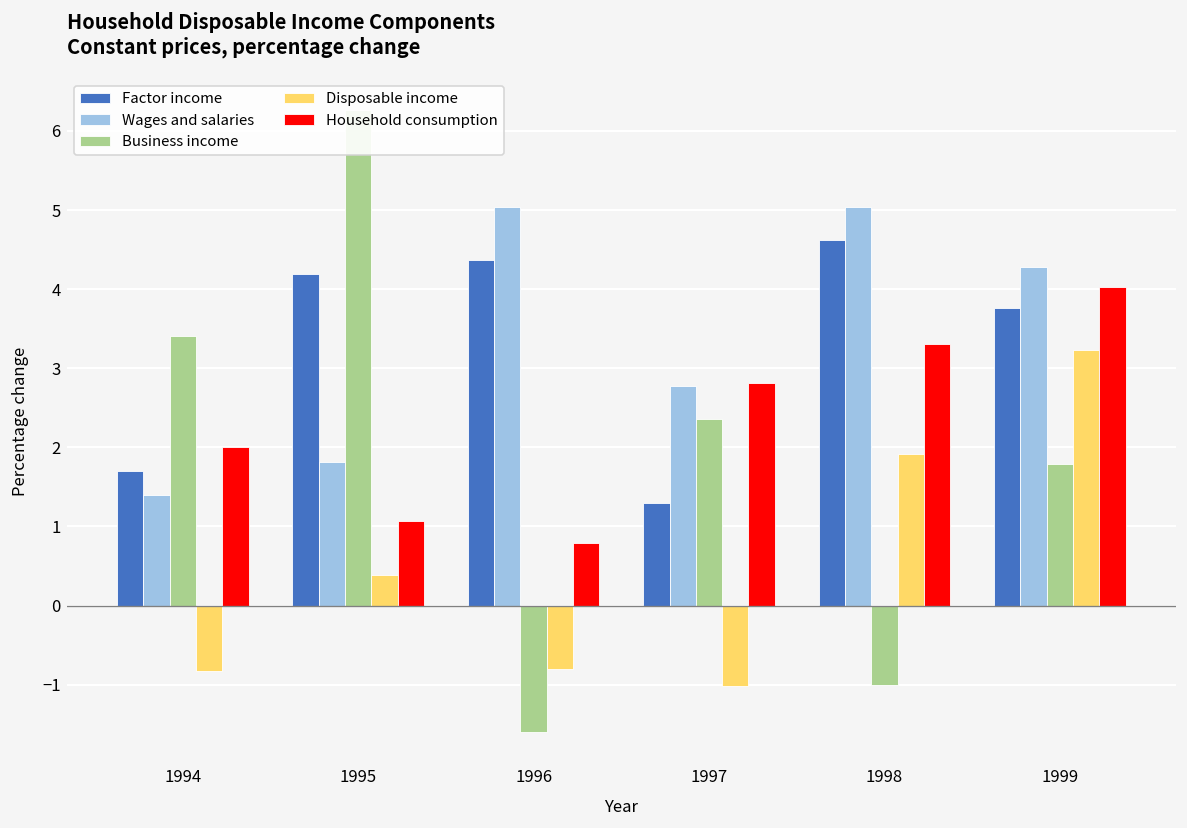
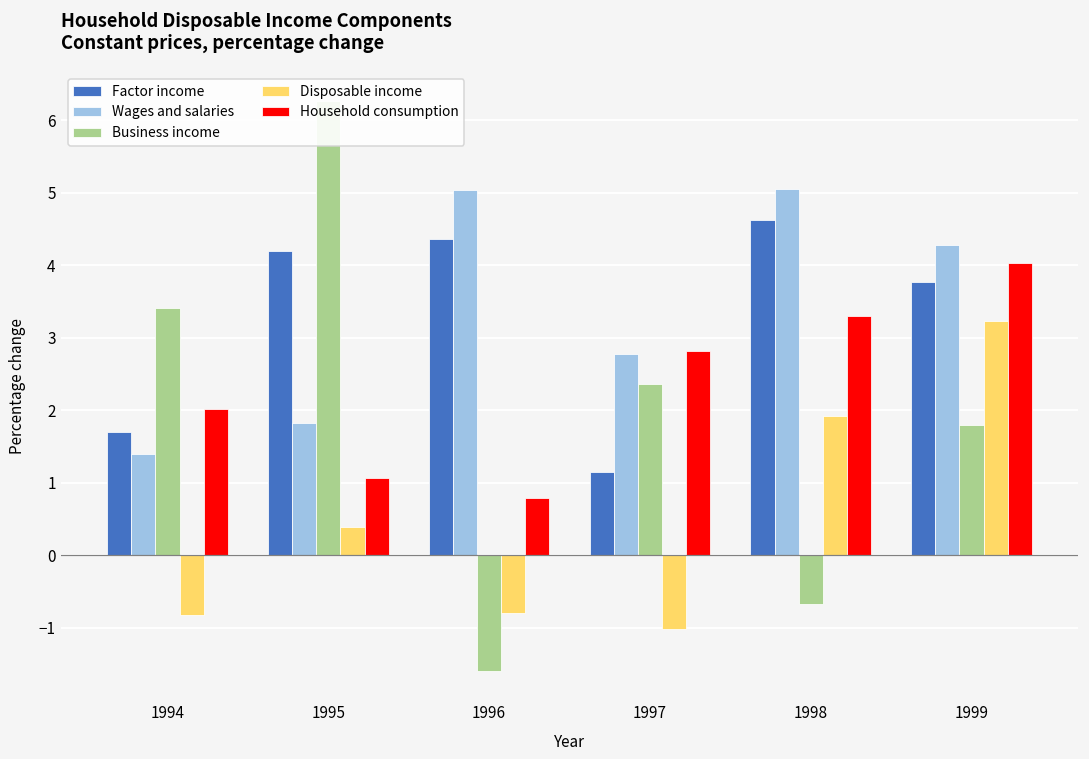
Factor income, 1997: 1.3 -> 1.1
Business income, 1998: -1.0 -> -0.7
